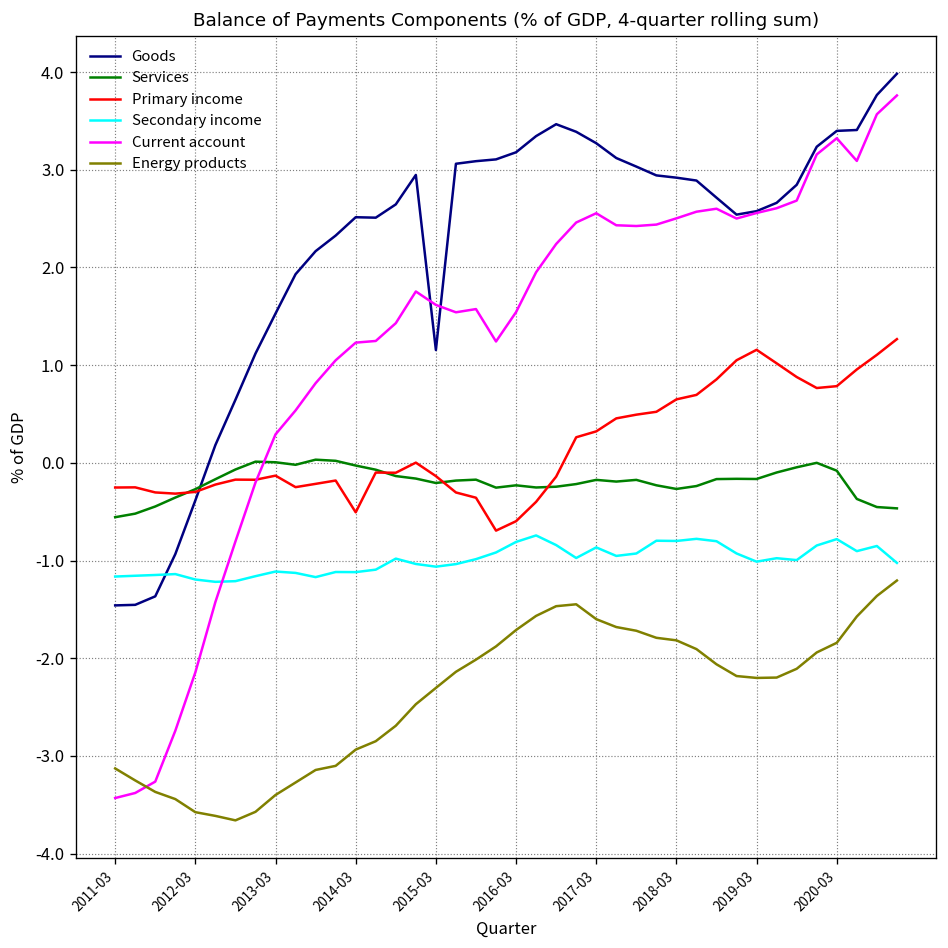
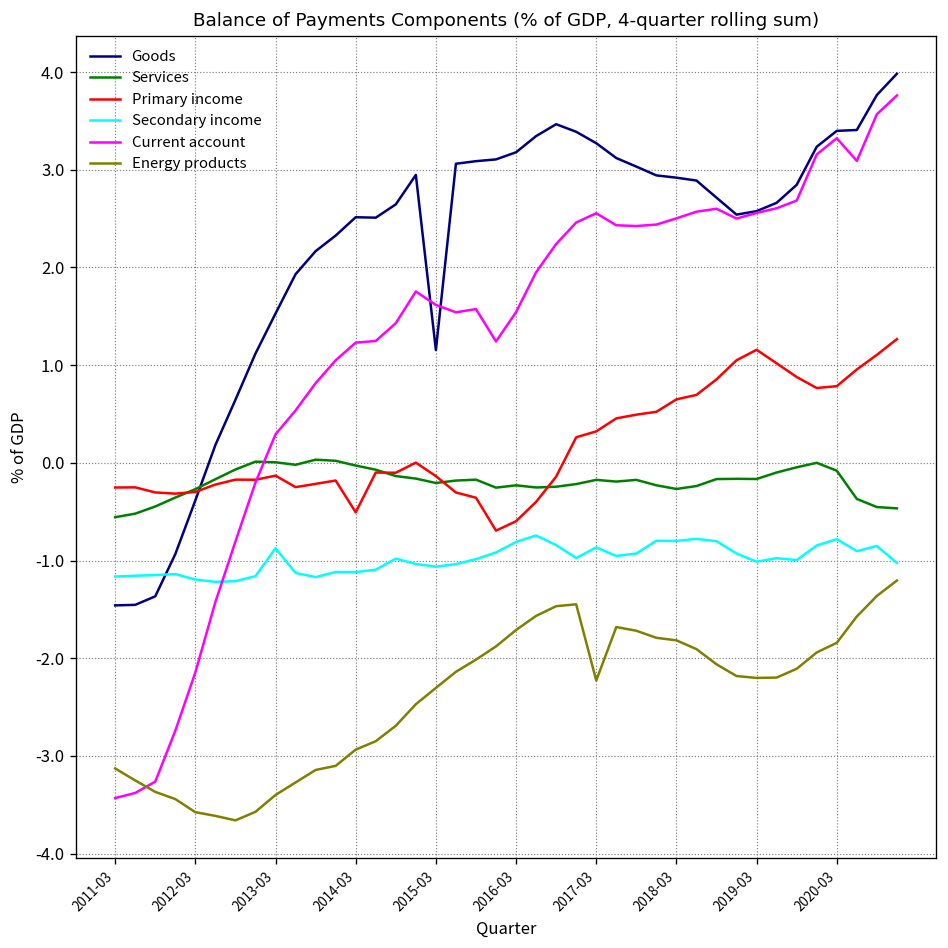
Secondary income, 2013-03: -1.1 -> -0.9
Energy products, 2017-03: -1.6 -> -2.2
